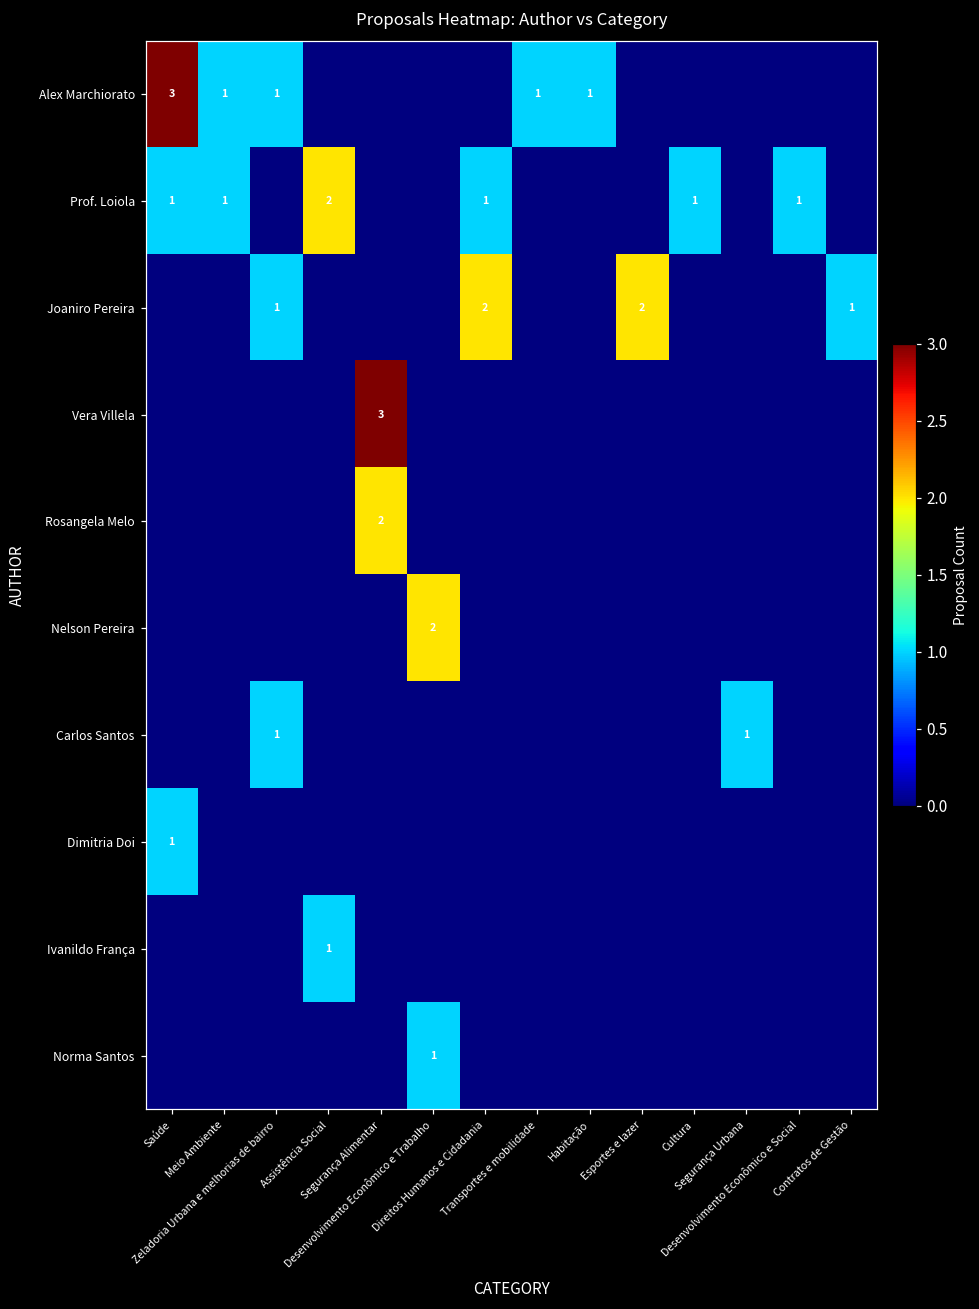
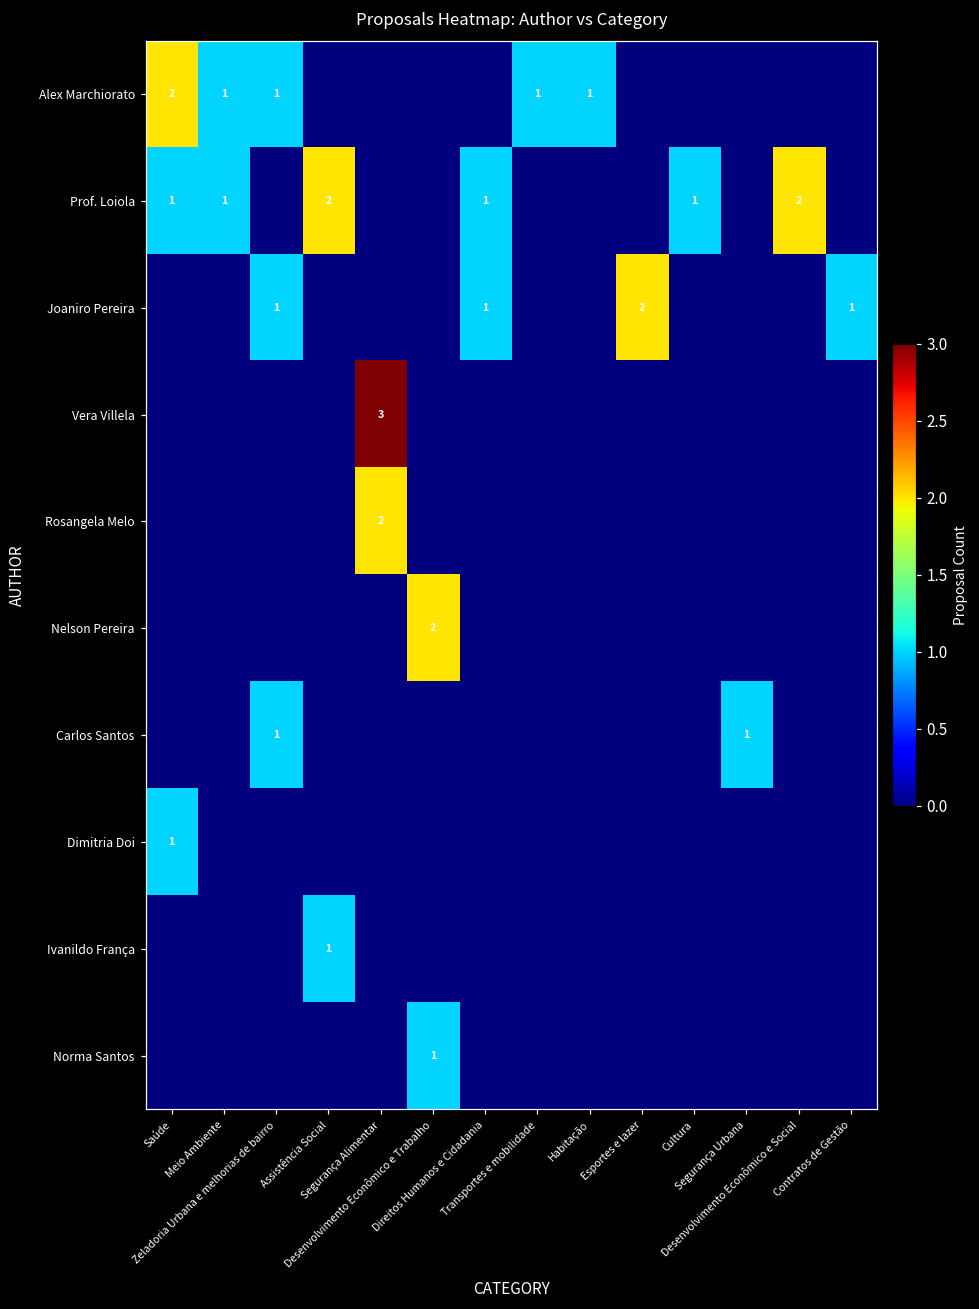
Alex Marchiorato, Saúde: 3 -> 2
Prof. Loiola, Desenvolvimento Econômico e Social: 1 -> 2
Joaniro Pereira, Direitos Humanos e Cidadania: 2 -> 1
